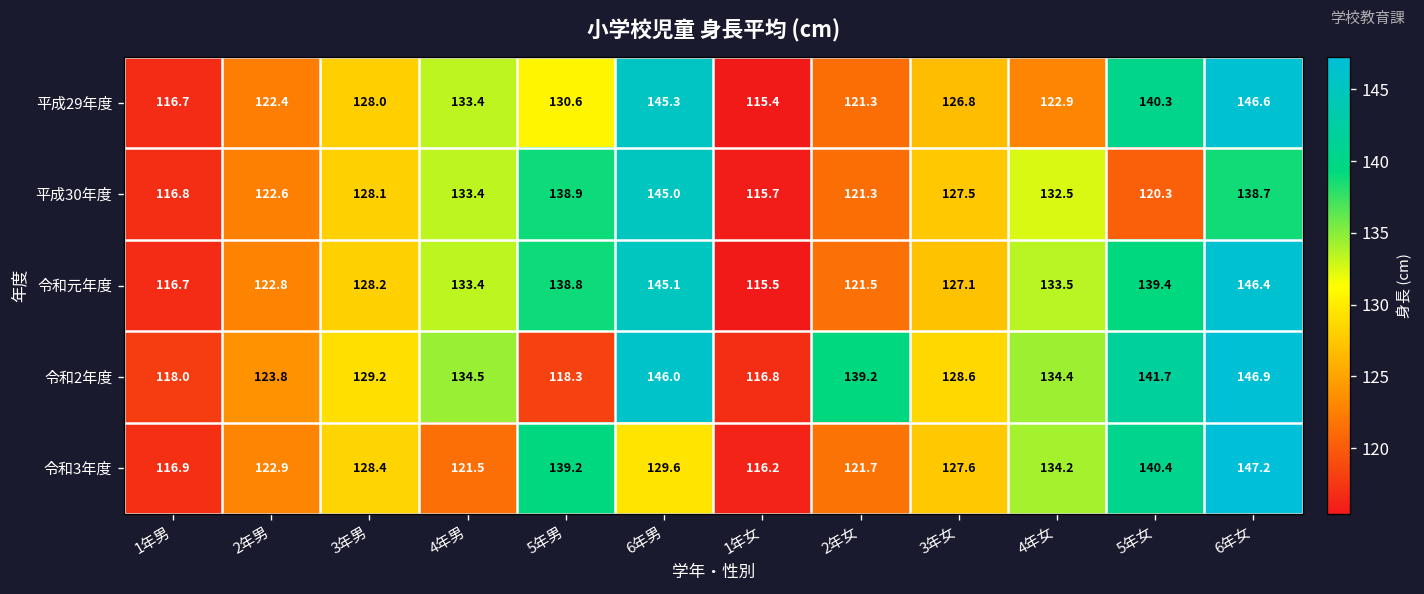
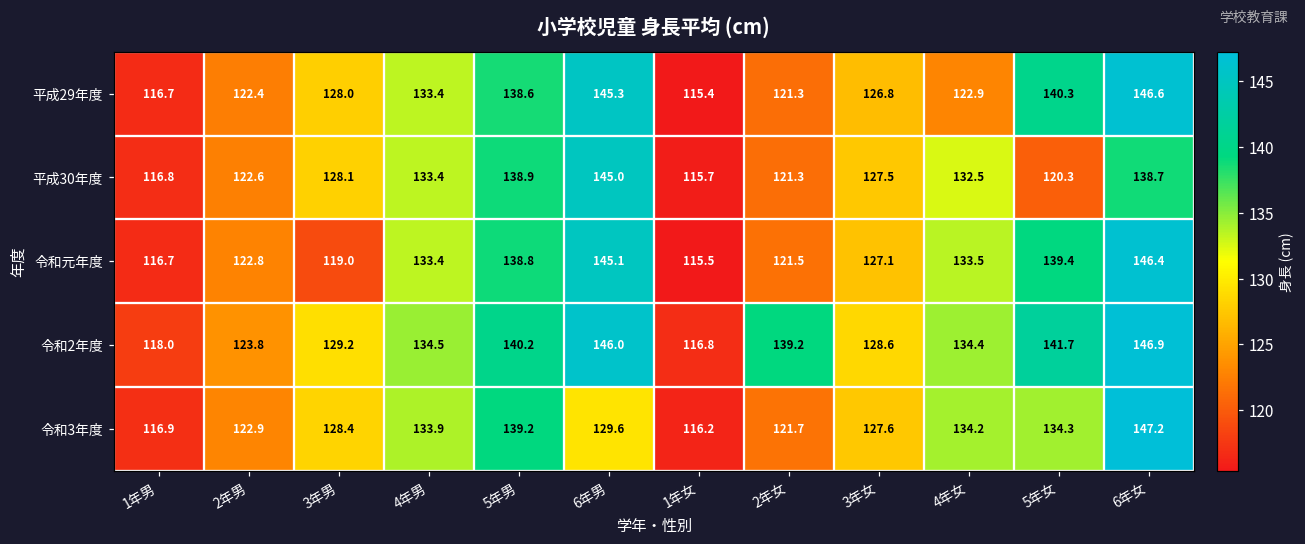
平成29年度, 5年男: 130.6 -> 138.6
令和元年度, 3年男: 128.2 -> 119.0
令和2年度, 5年男: 118.3 -> 140.2
令和3年度, 4年男: 121.5 -> 133.9
令和3年度, 5年女: 140.4 -> 134.3
